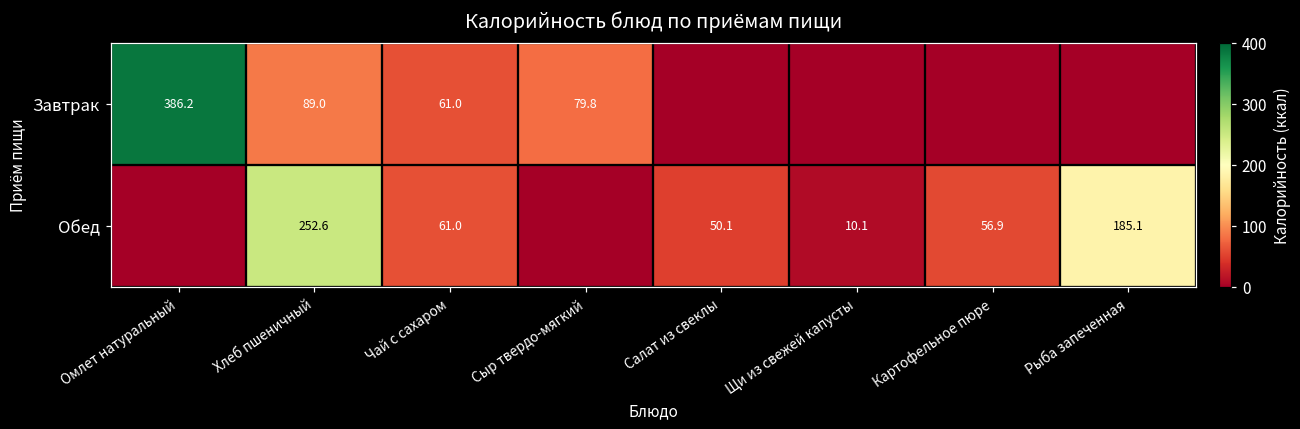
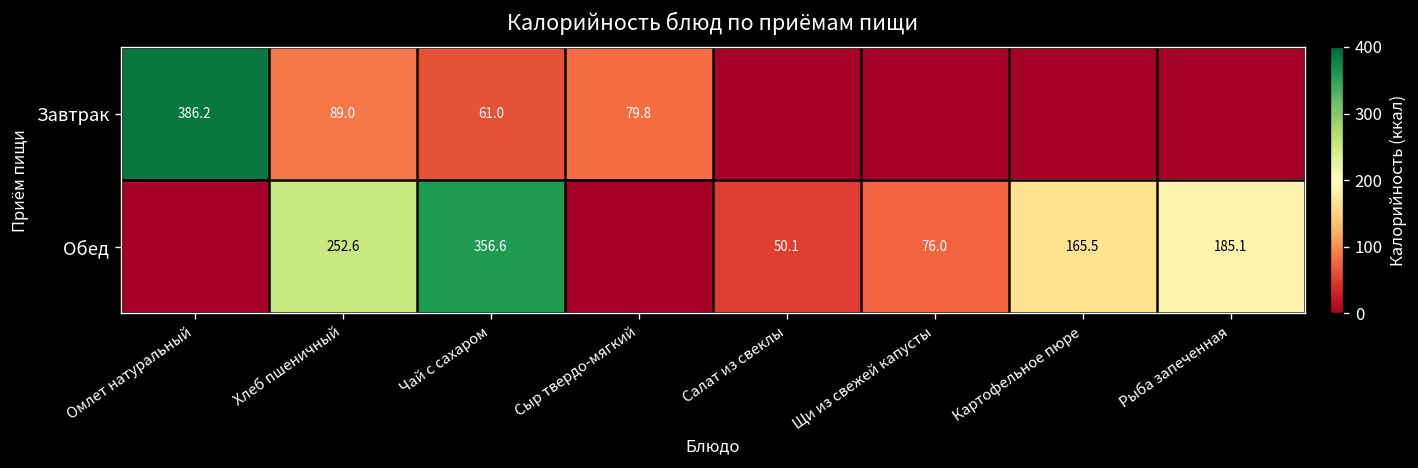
Обед, Чай с сахаром: 61.0 -> 356.6
Обед, Щи из свежей капусты: 10.1 -> 76.0
Обед, Картофельное пюре: 56.9 -> 165.5
